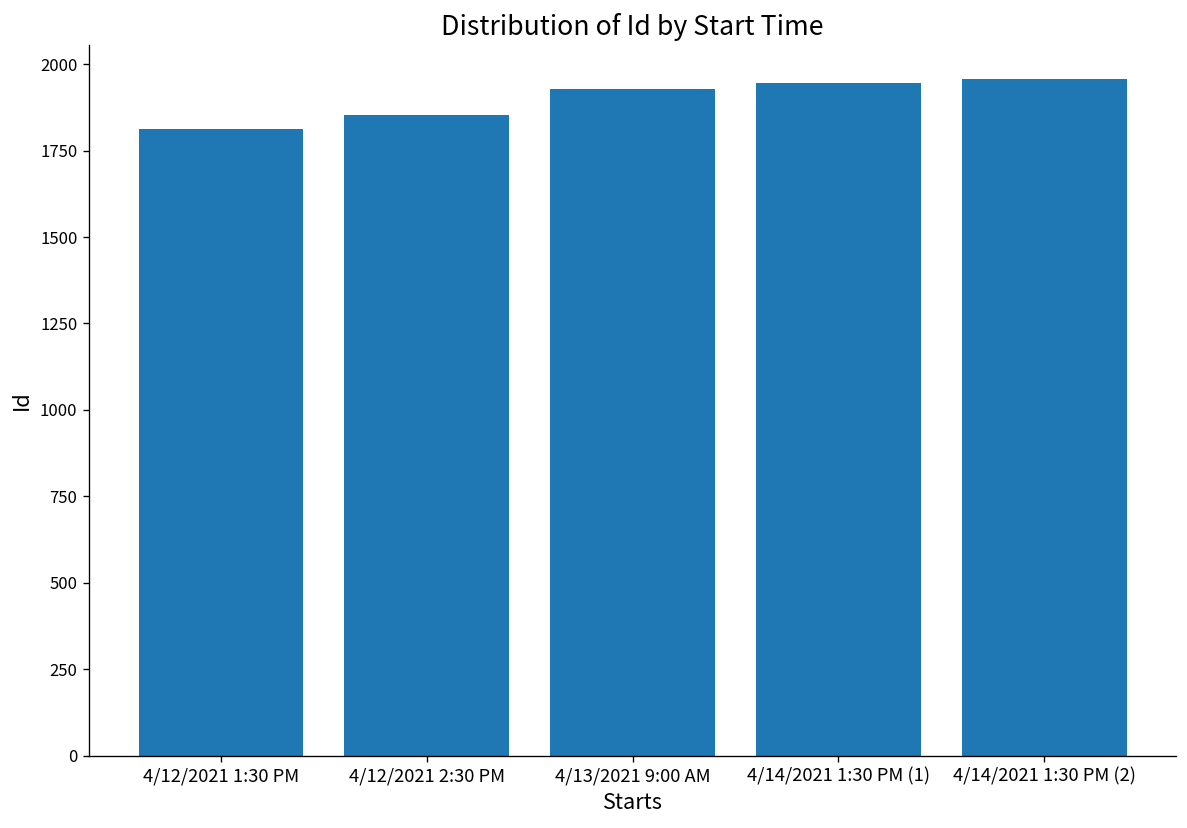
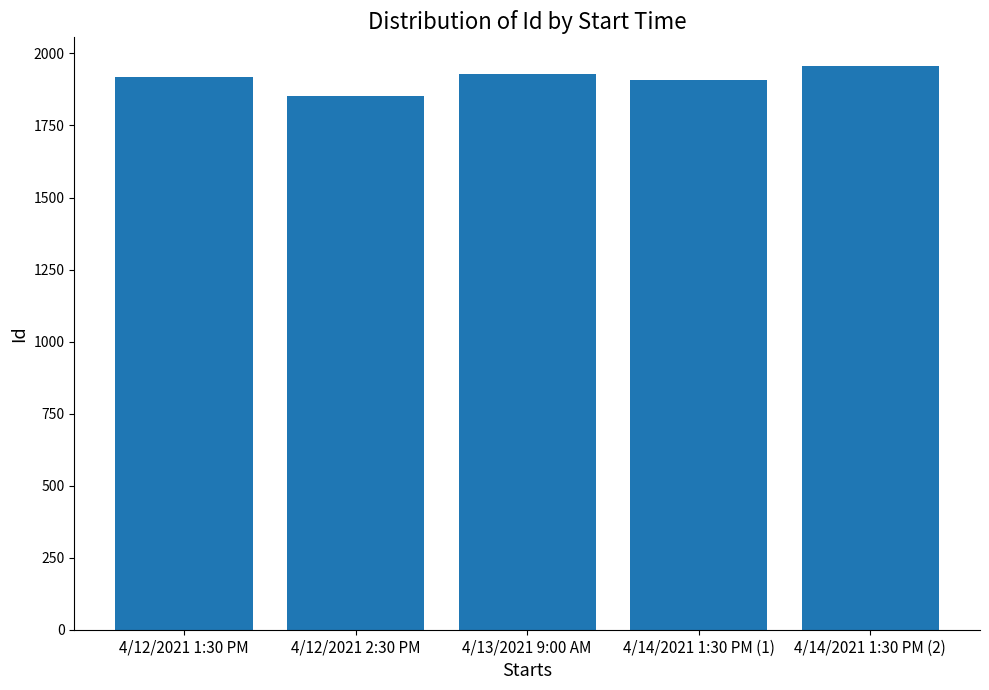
4/12/2021 1:30 PM: 1810 -> 1920
4/14/2021 1:30 PM (1): 1950 -> 1910
